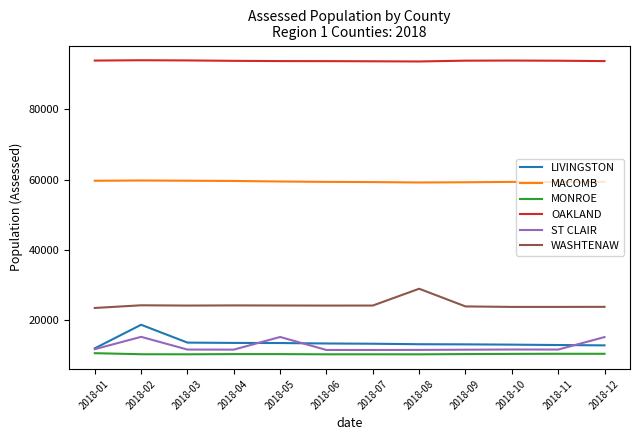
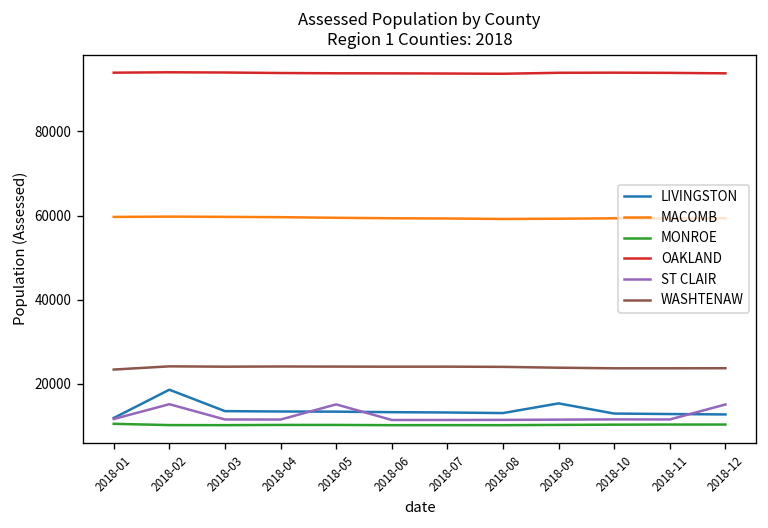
WASHTENAW, 2018-08: 29000 -> 24000
LIVINGSTON, 2018-09: 13000 -> 15000
